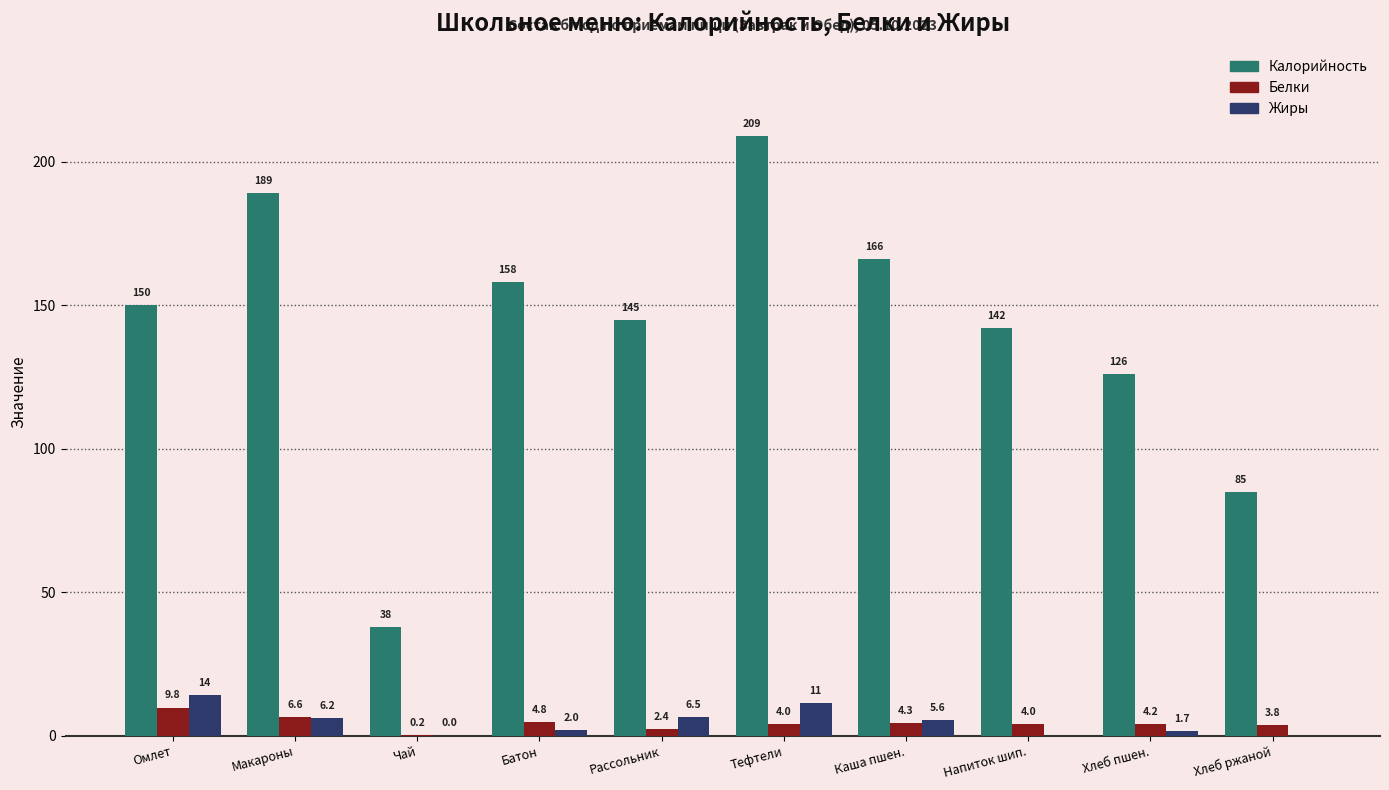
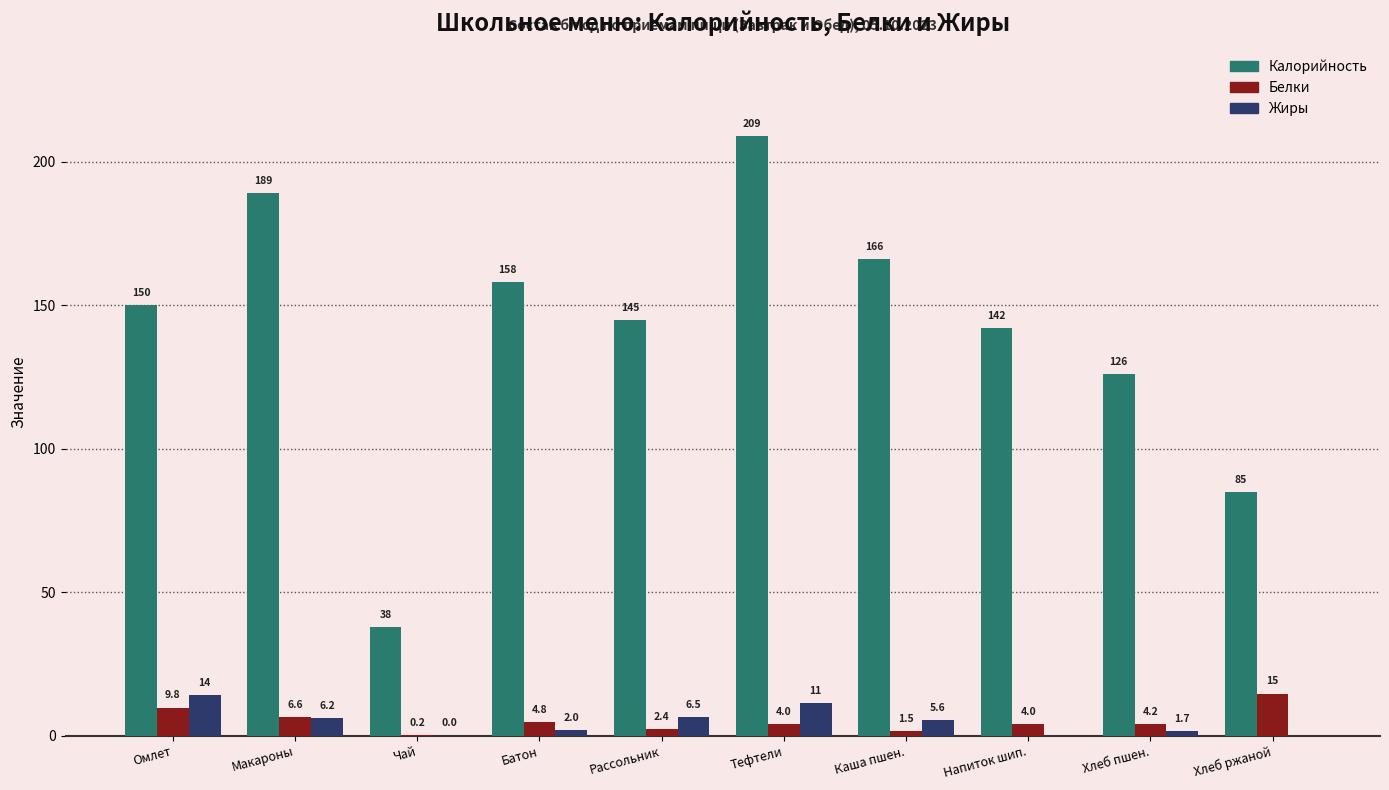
Белки, Каша пшен.: 4.3 -> 1.5
Белки, Хлеб ржаной: 3.8 -> 15
